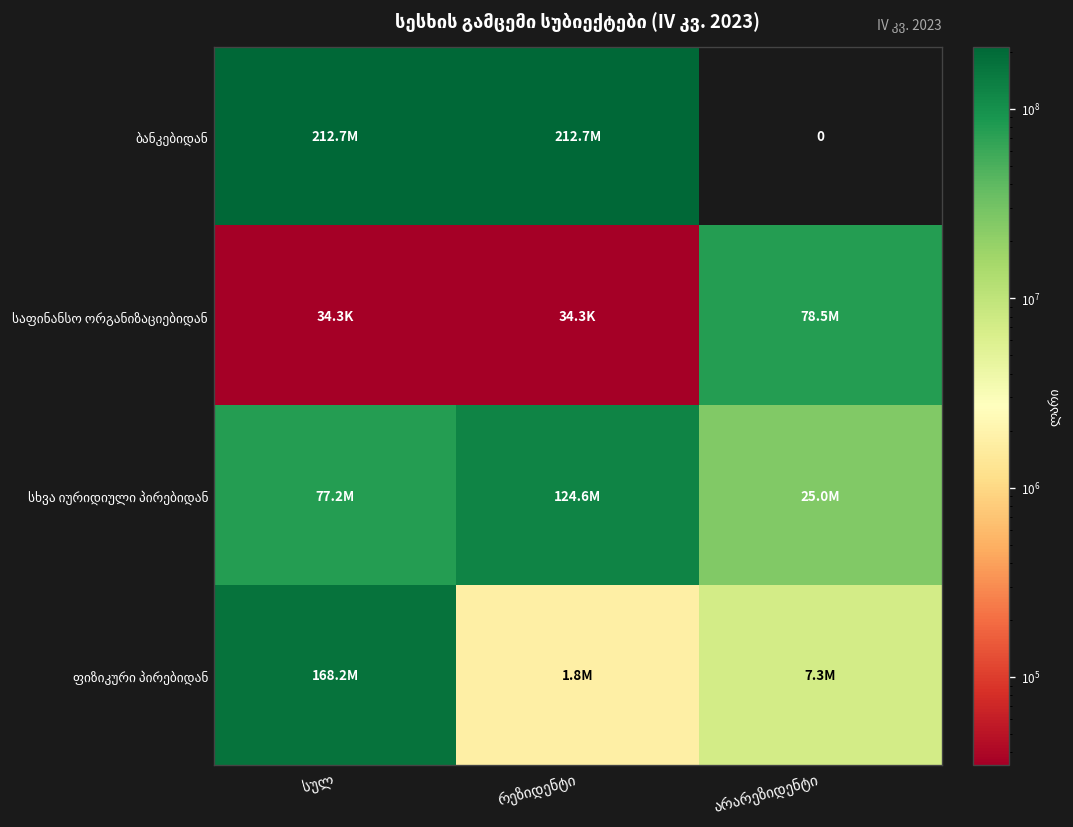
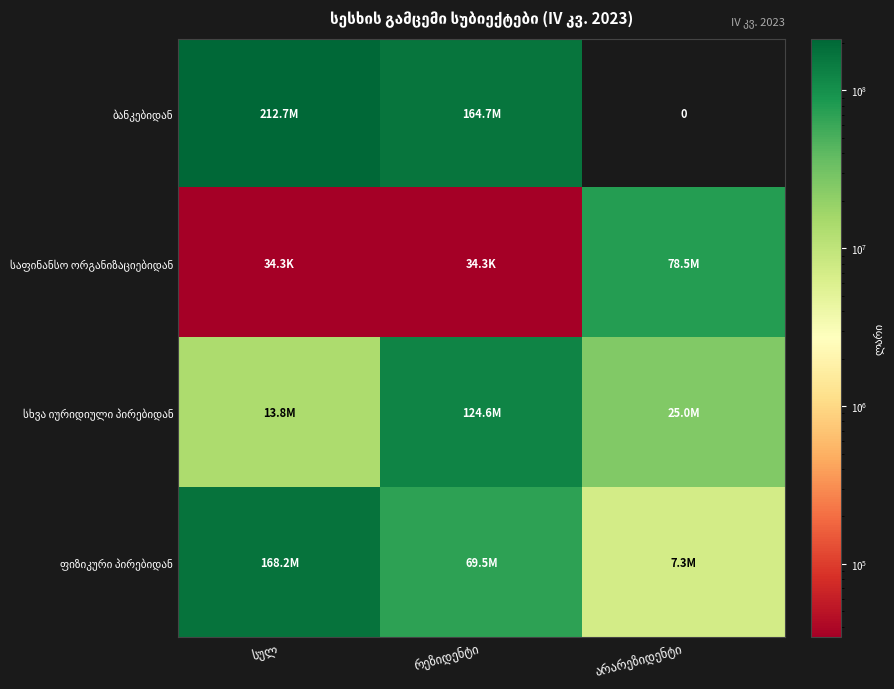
ბანკებიდან, რეზიდენტი: 212.7M -> 164.7M
სხვა იურიდიული პირებიდან, სულ: 77.2M -> 13.8M
ფიზიკური პირებიდან, რეზიდენტი: 1.8M -> 69.5M
